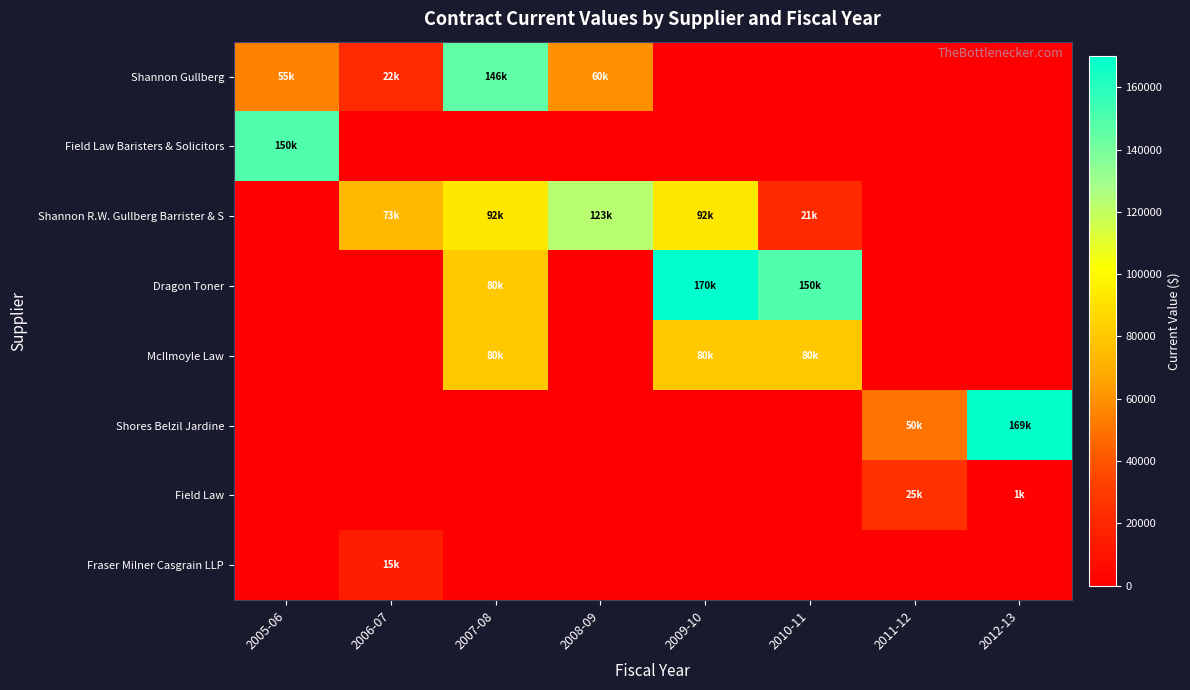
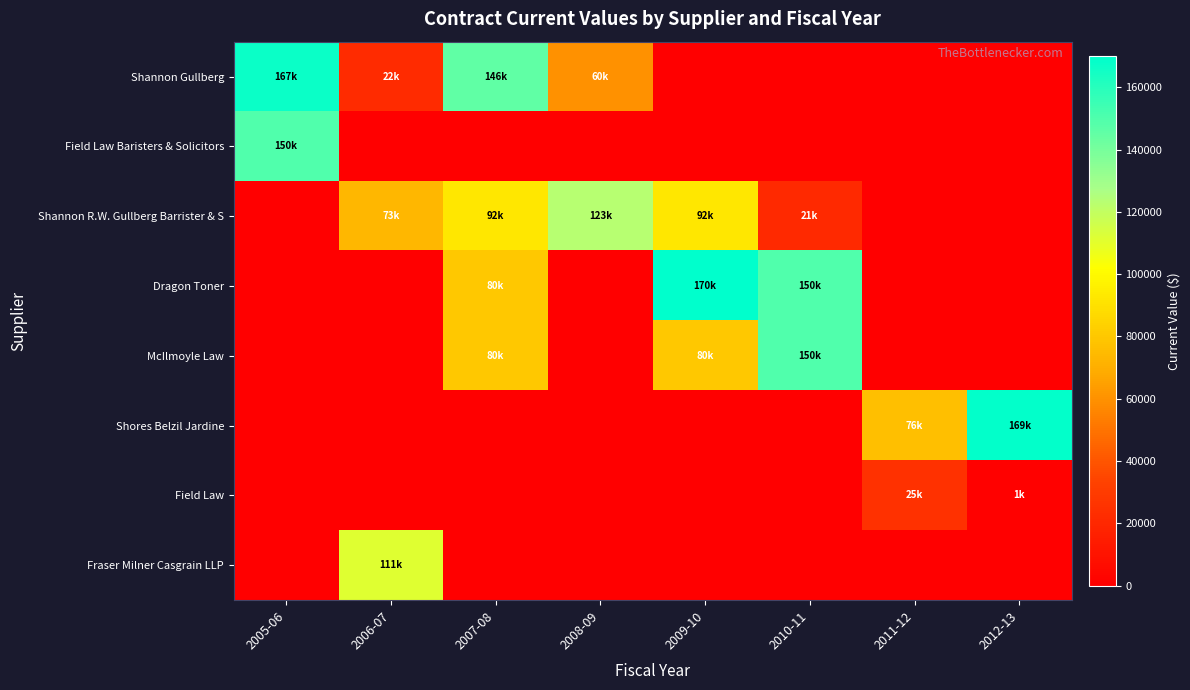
Shannon Gullberg, 2005-06: 55k -> 167k
McIlmoyle Law, 2010-11: 80k -> 150k
Shores Belzil Jardine, 2011-12: 50k -> 76k
Fraser Milner Casgrain LLP, 2006-07: 15k -> 111k
